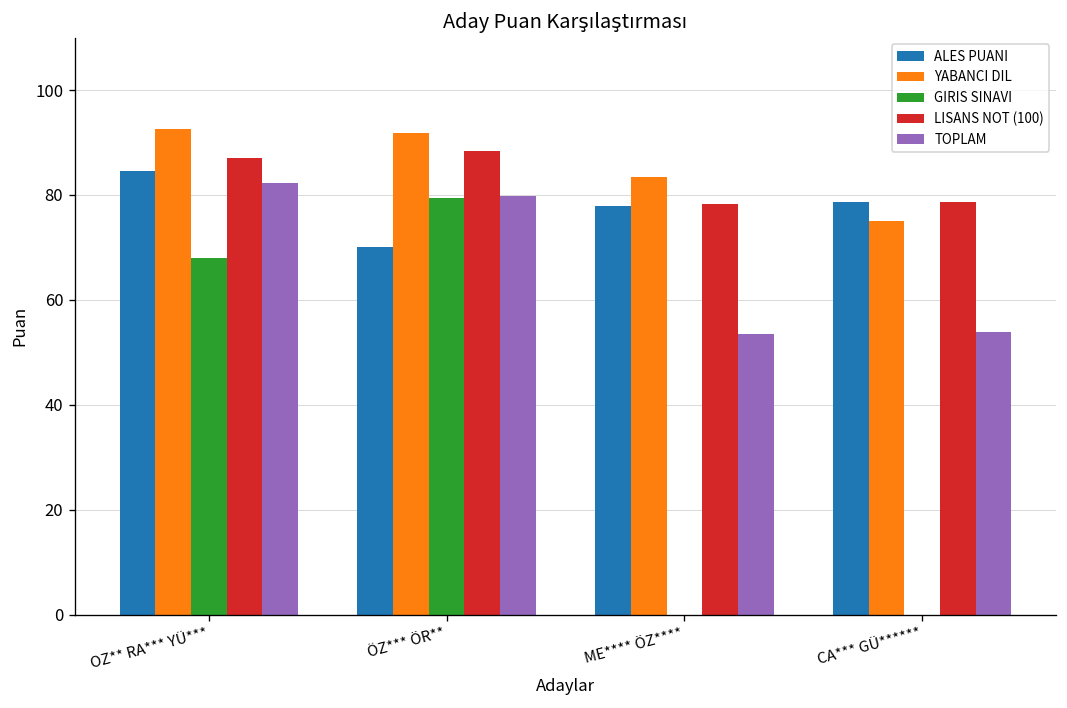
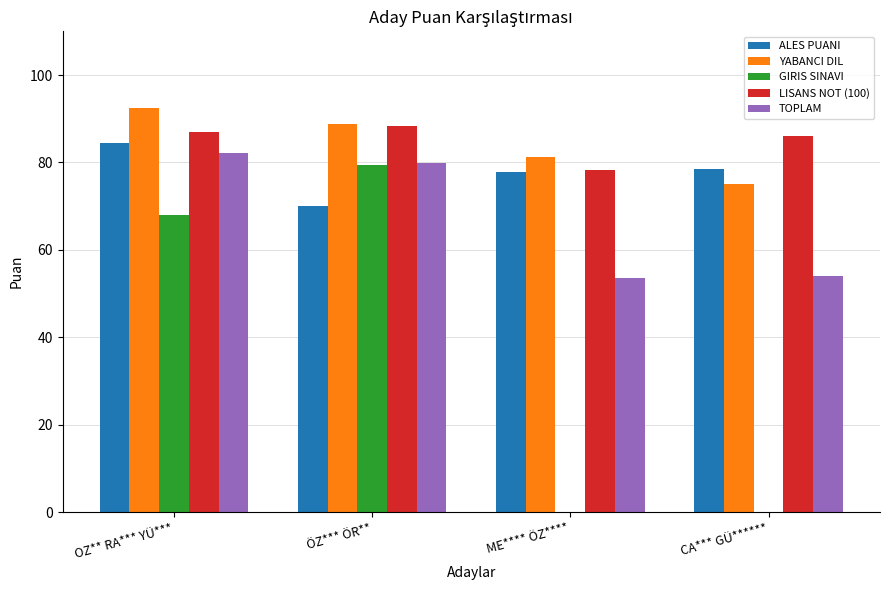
YABANCI DIL, ÖZ*** ÖR**: 92 -> 89
YABANCI DIL, ME**** ÖZ****: 83 -> 81
LISANS NOT (100), CA*** GÜ******: 79 -> 86
